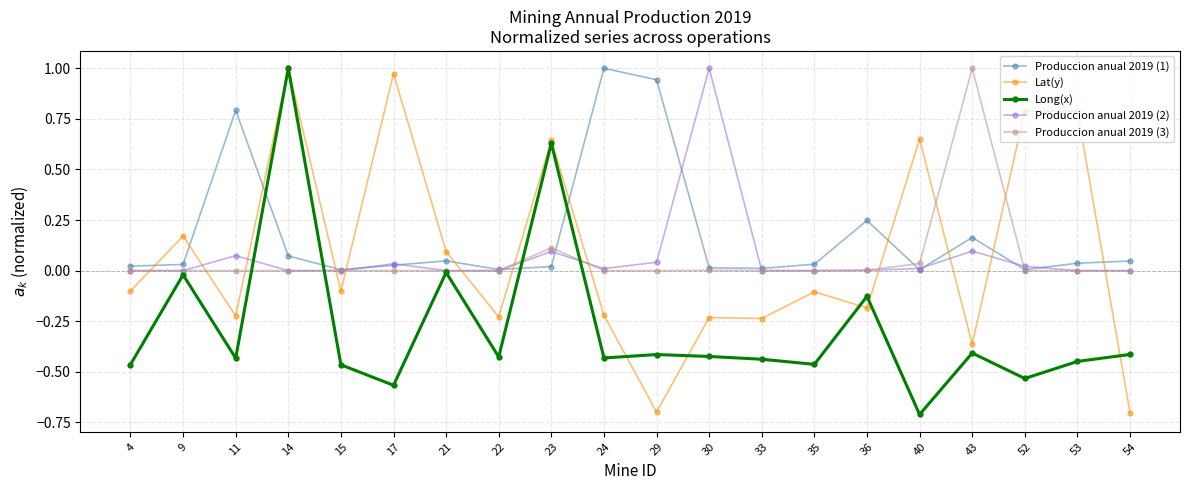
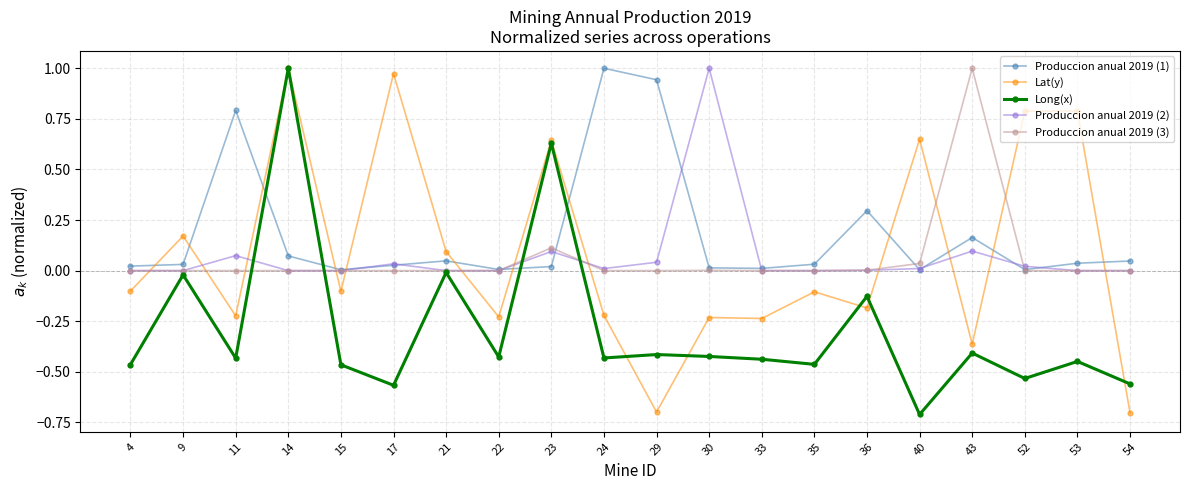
Produccion anual 2019 (1), 36: 0.25 -> 0.30
Long(x), 54: -0.41 -> -0.56
